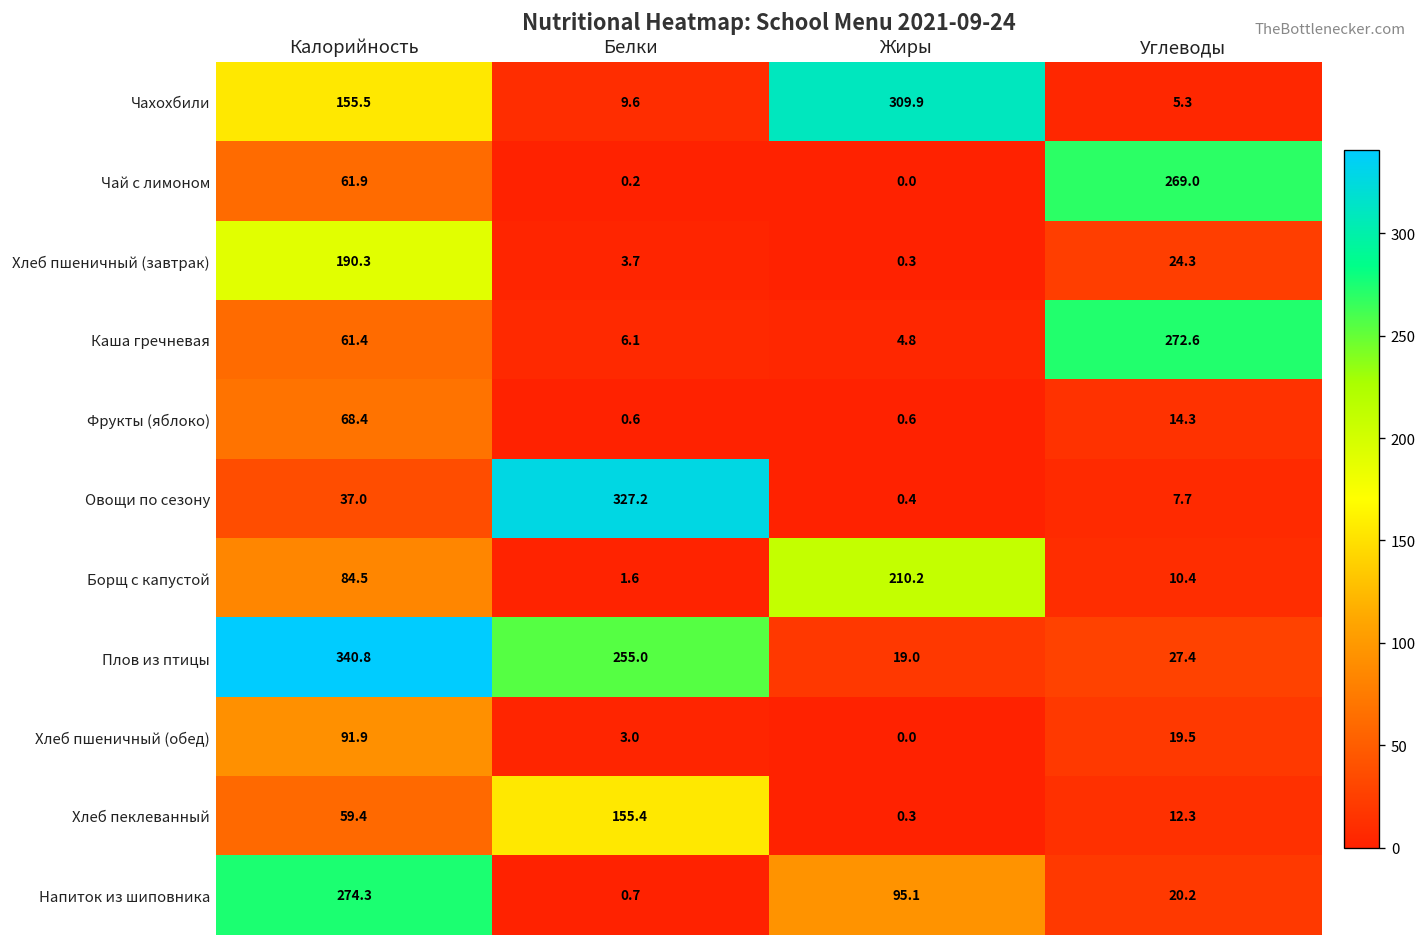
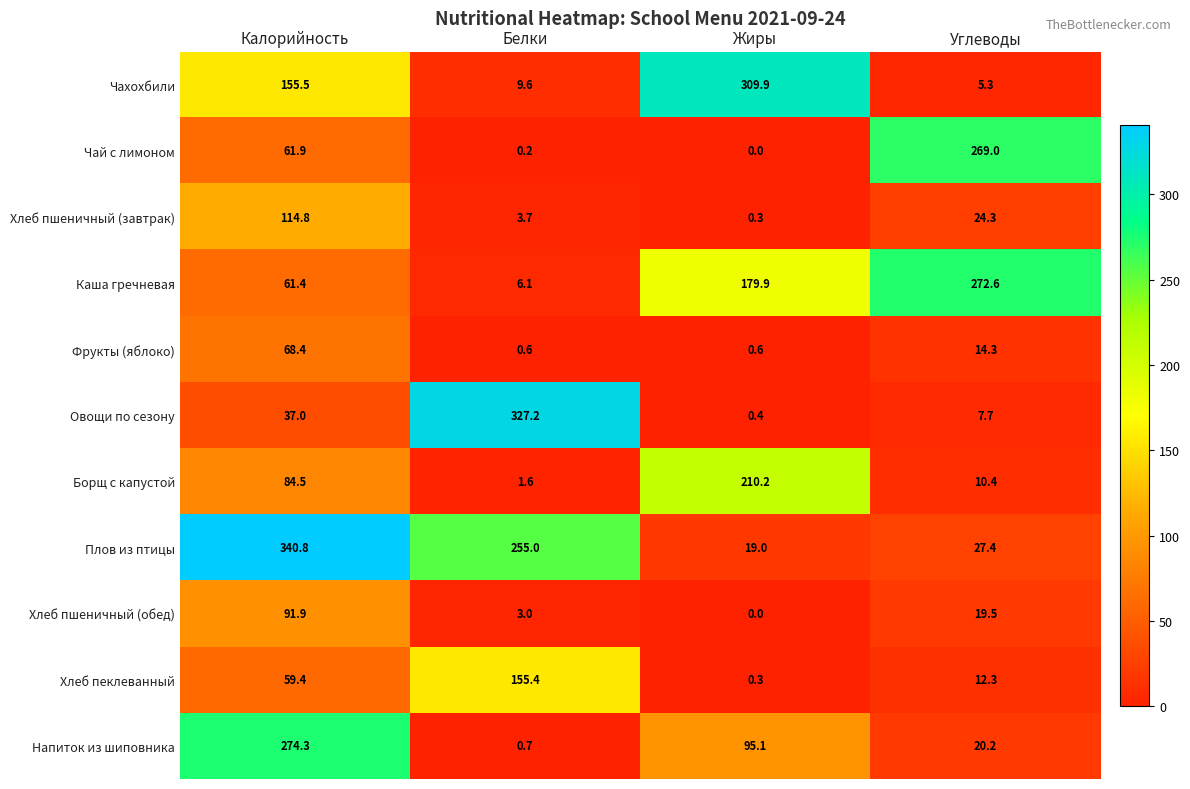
Хлеб пшеничный (завтрак), Калорийность: 190.3 -> 114.8
Каша гречневая, Жиры: 4.8 -> 179.9
